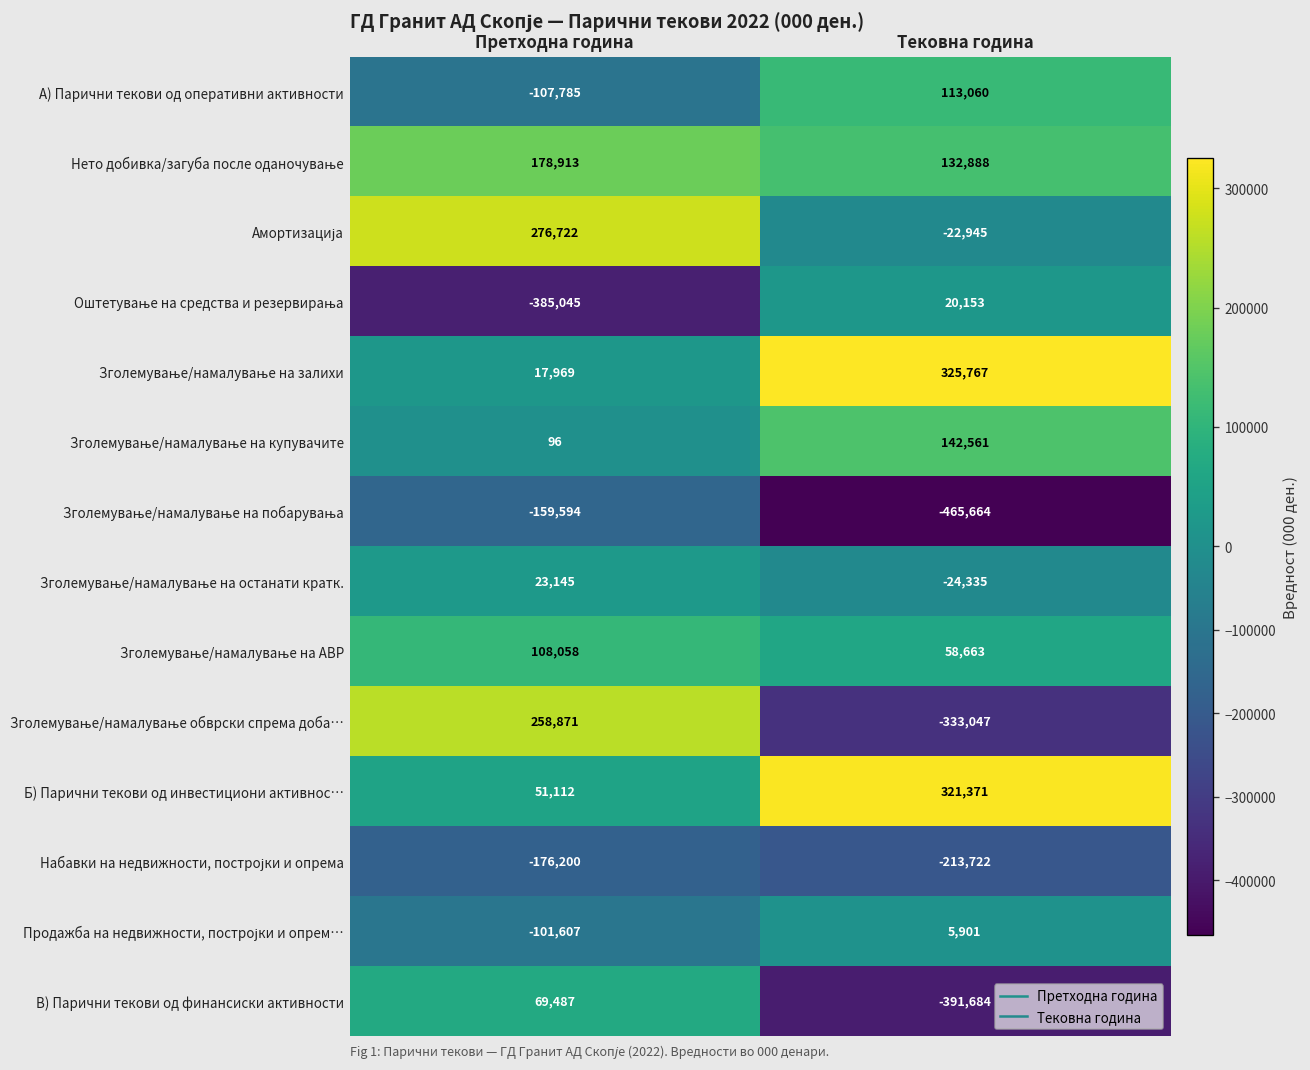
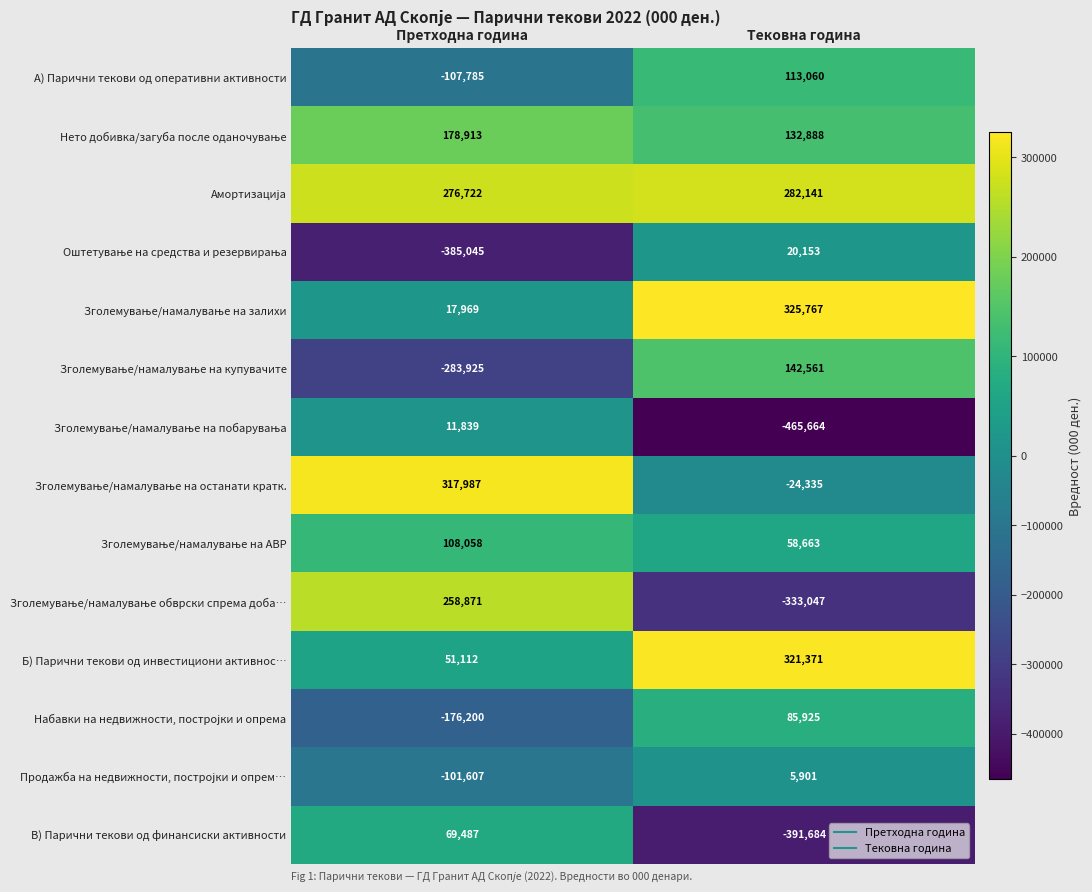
Амортизација, Тековна година: -22,945 -> 282,141
Зголемување/намалување на купувачите, Претходна година: 96 -> -283,925
Зголемување/намалување на побарувања, Претходна година: -159,594 -> 11,839
Зголемување/намалување на останати кратк., Претходна година: 23,145 -> 317,987
Набавки на недвижности, постројки и опрема, Тековна година: -213,722 -> 85,925
